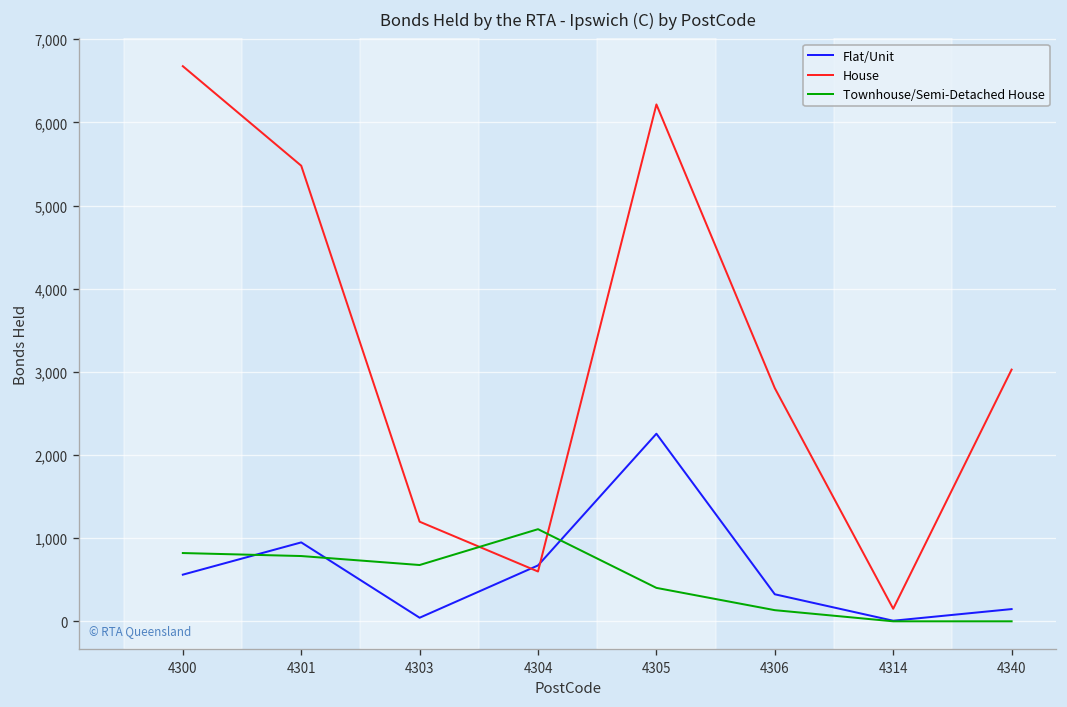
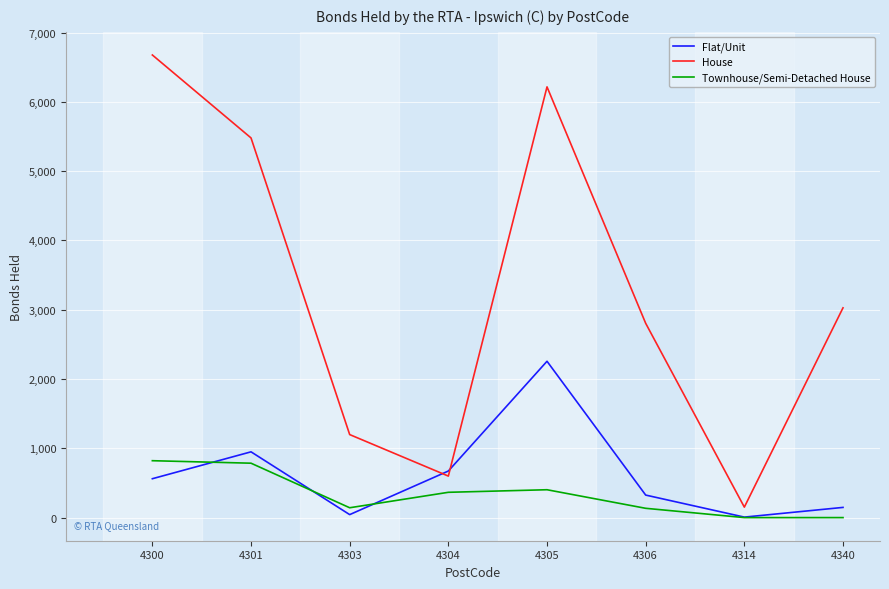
Townhouse/Semi-Detached House, 4303: 700 -> 100
Townhouse/Semi-Detached House, 4304: 1,100 -> 400
